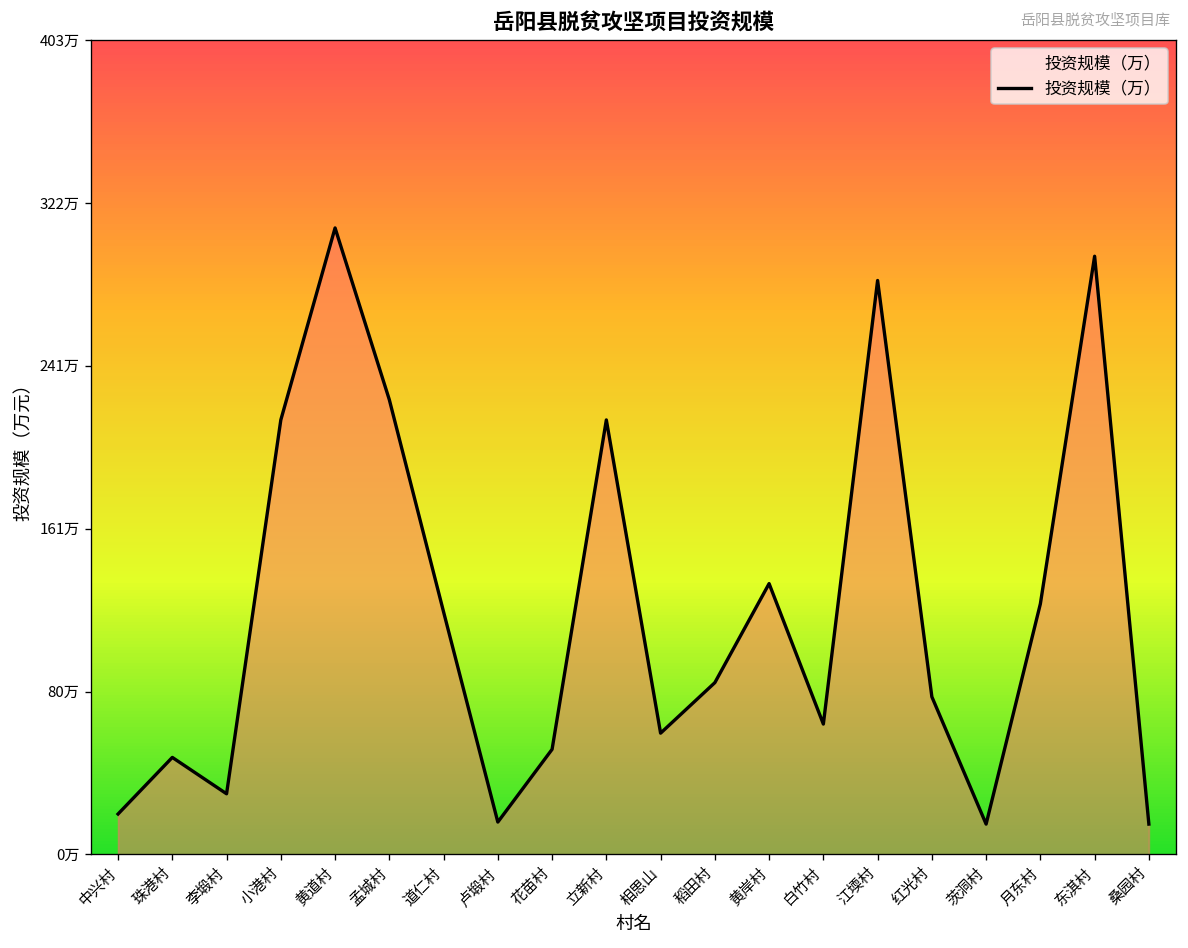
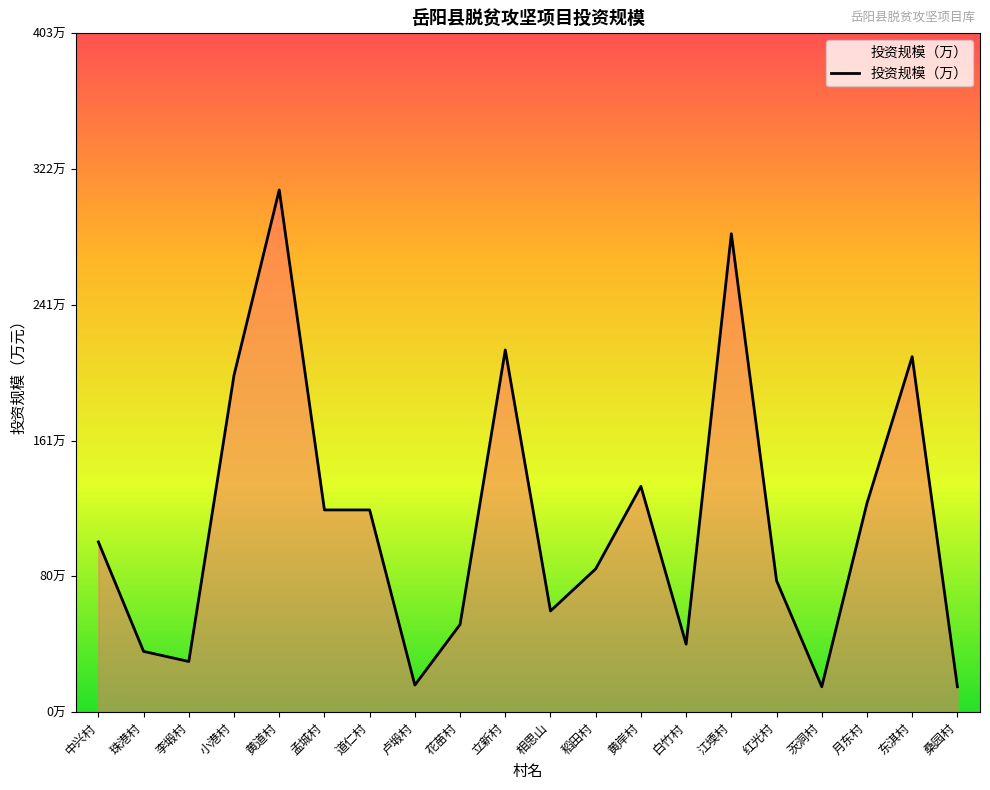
中兴村: 20万 -> 101万
珠港村: 48万 -> 36万
小港村: 215万 -> 200万
孟城村: 225万 -> 120万
白竹村: 65万 -> 40万
东淇村: 296万 -> 211万
